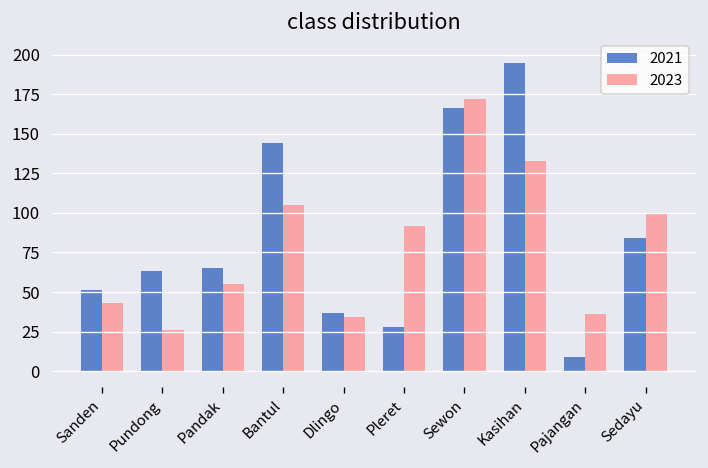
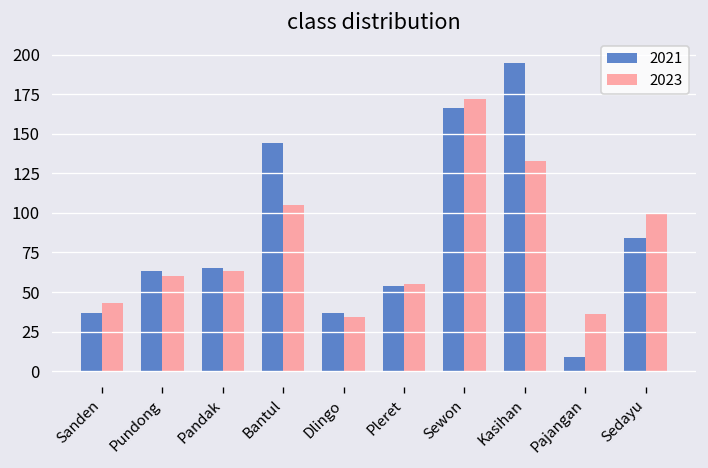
2021, Sanden: 51 -> 37
2023, Pundong: 26 -> 60
2023, Pandak: 55 -> 63
2021, Pleret: 28 -> 54
2023, Pleret: 92 -> 55
